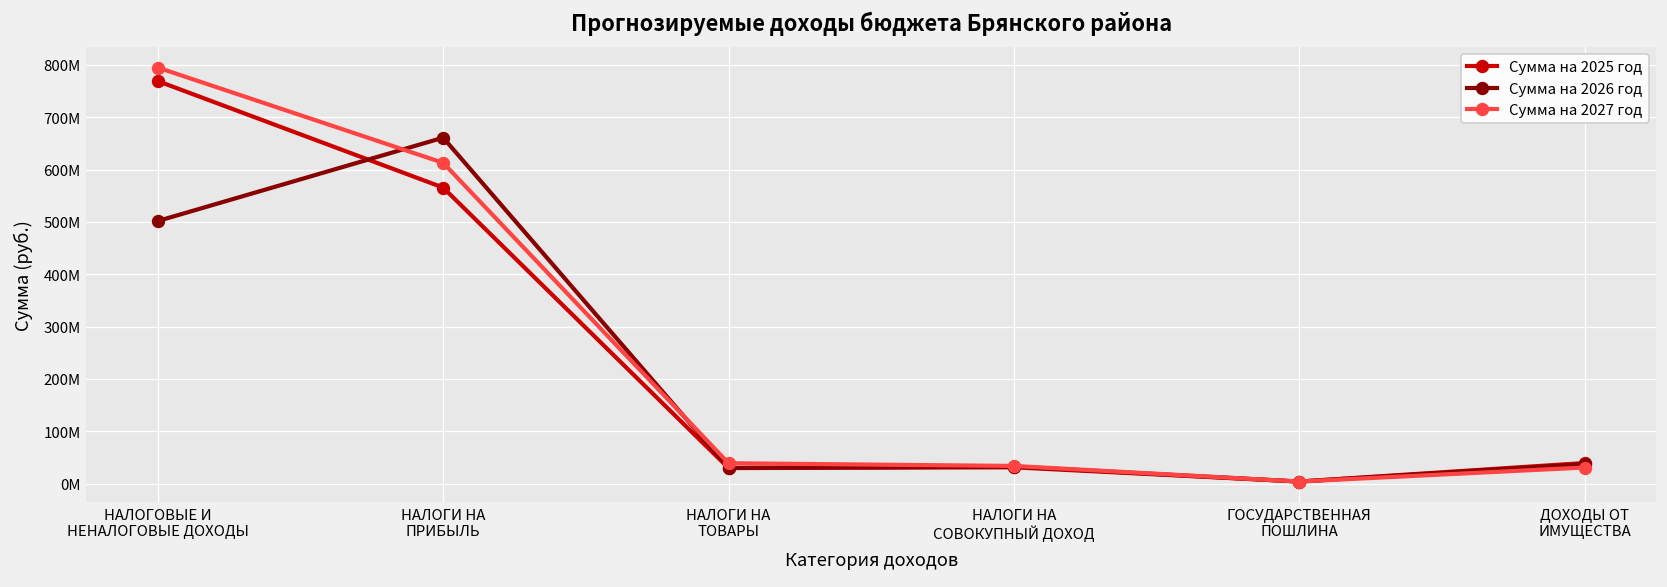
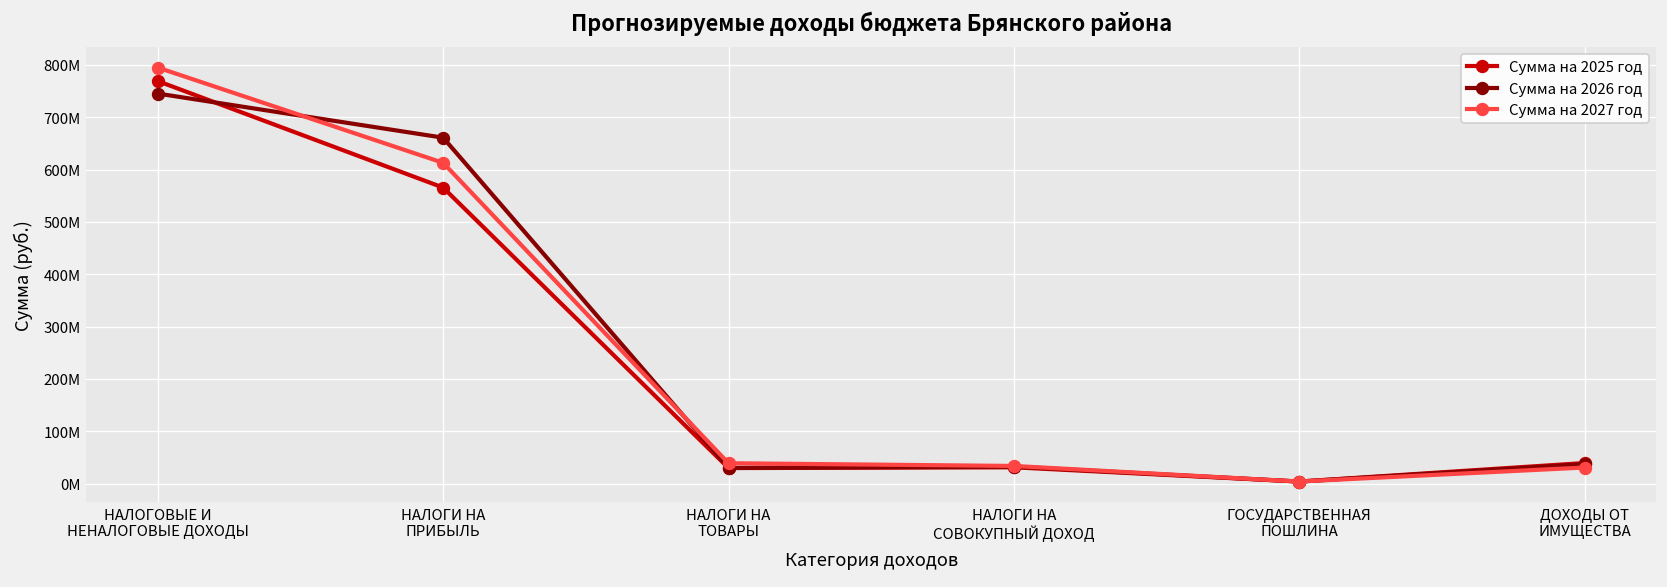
Сумма на 2026 год, НАЛОГОВЫЕ И НЕНАЛОГОВЫЕ ДОХОДЫ: 500000000 -> 750000000
